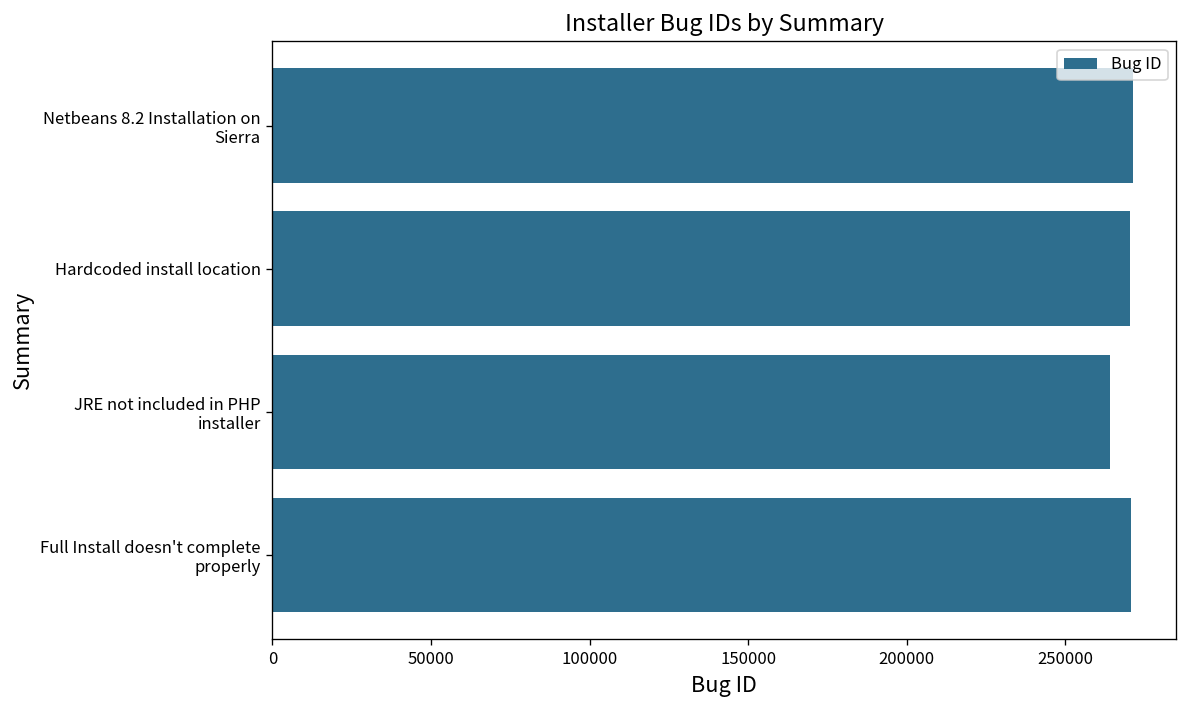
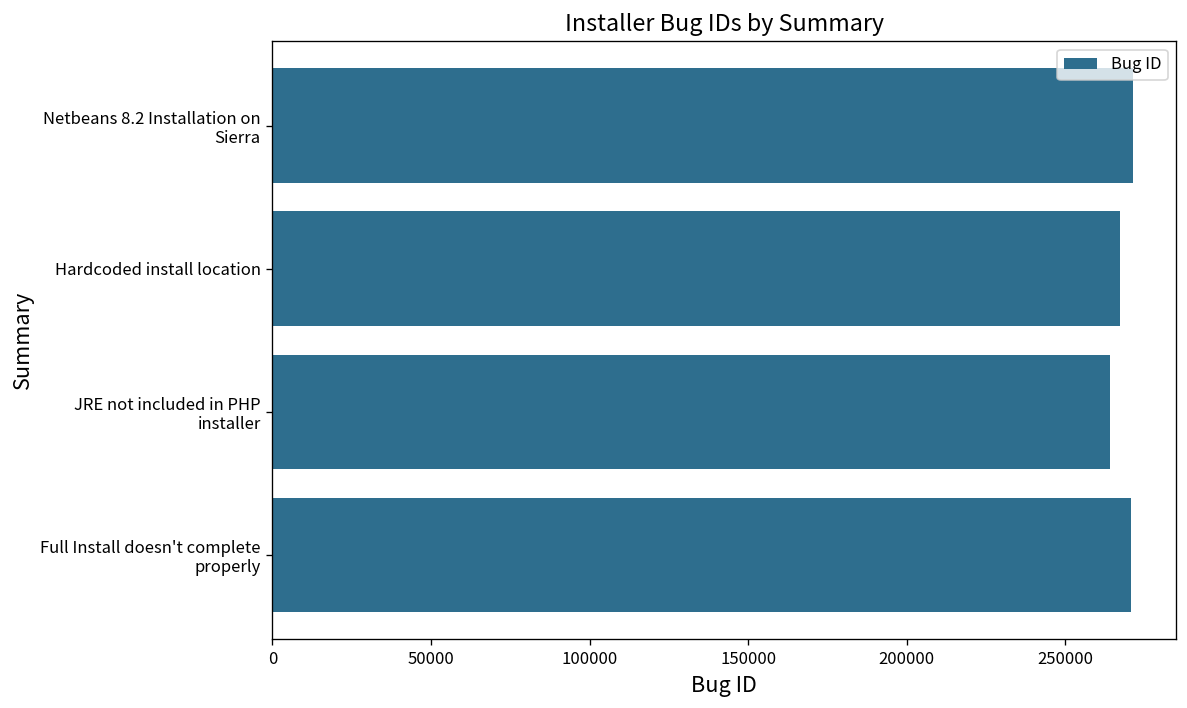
Hardcoded install location: 270000 -> 267000
